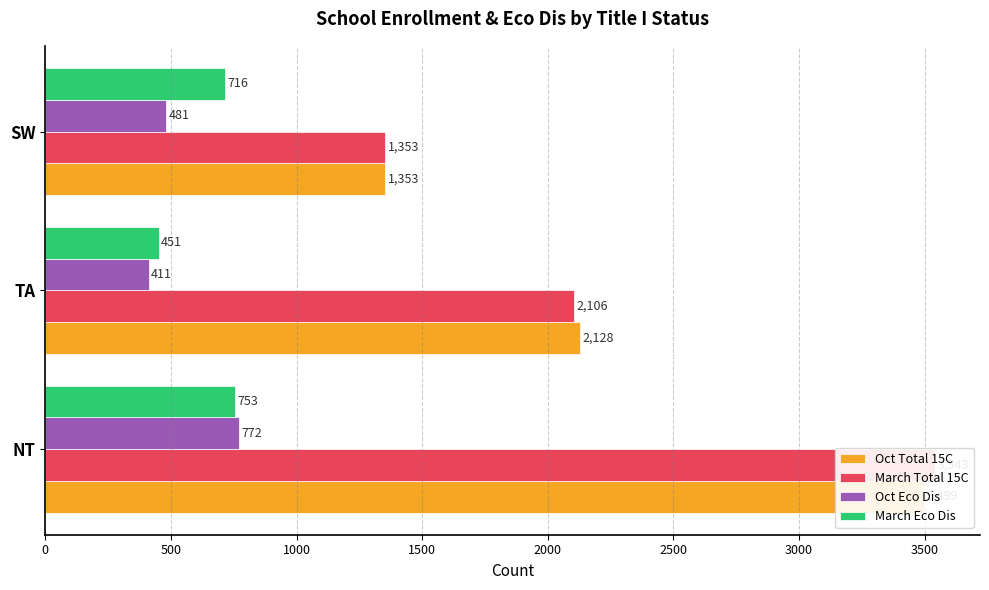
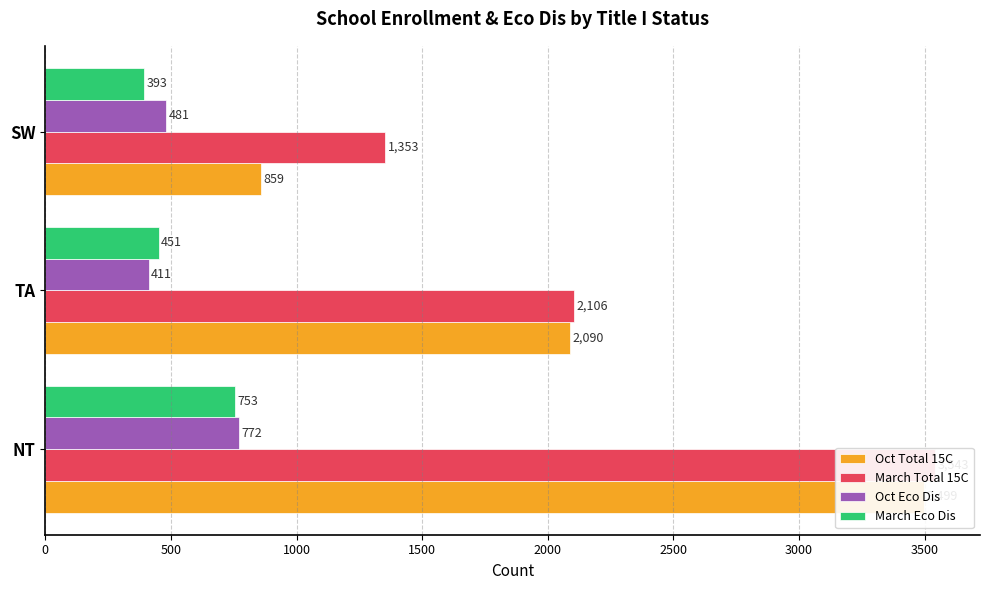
March Eco Dis, SW: 716 -> 393
Oct Total 15C, SW: 1,353 -> 859
Oct Total 15C, TA: 2,128 -> 2,090
